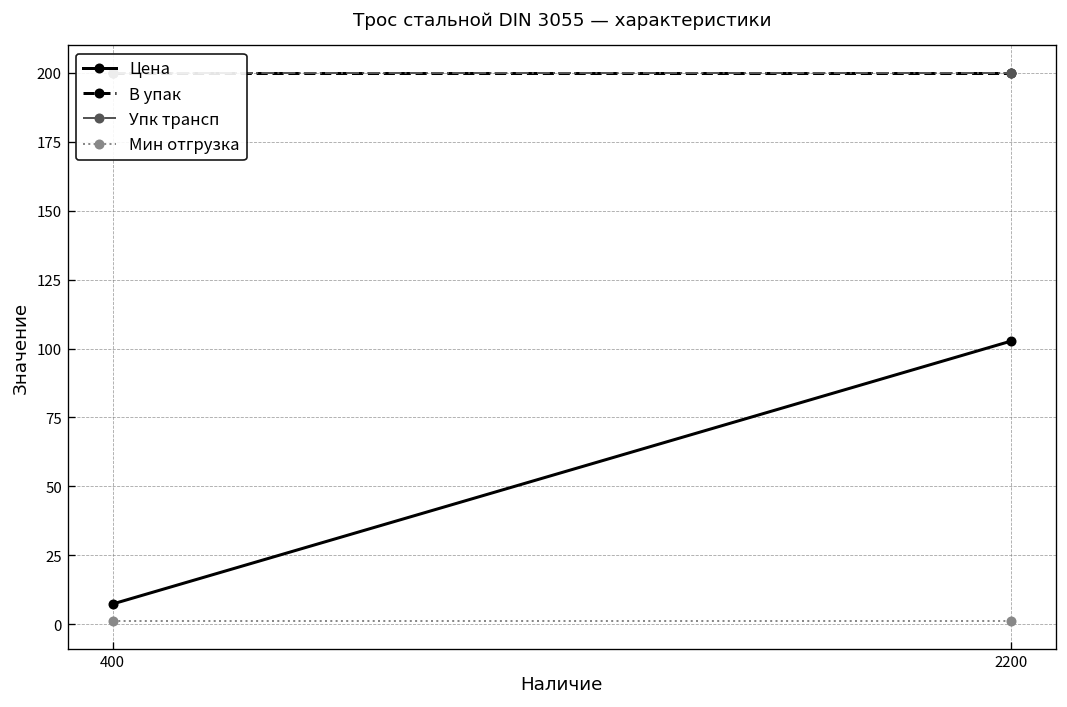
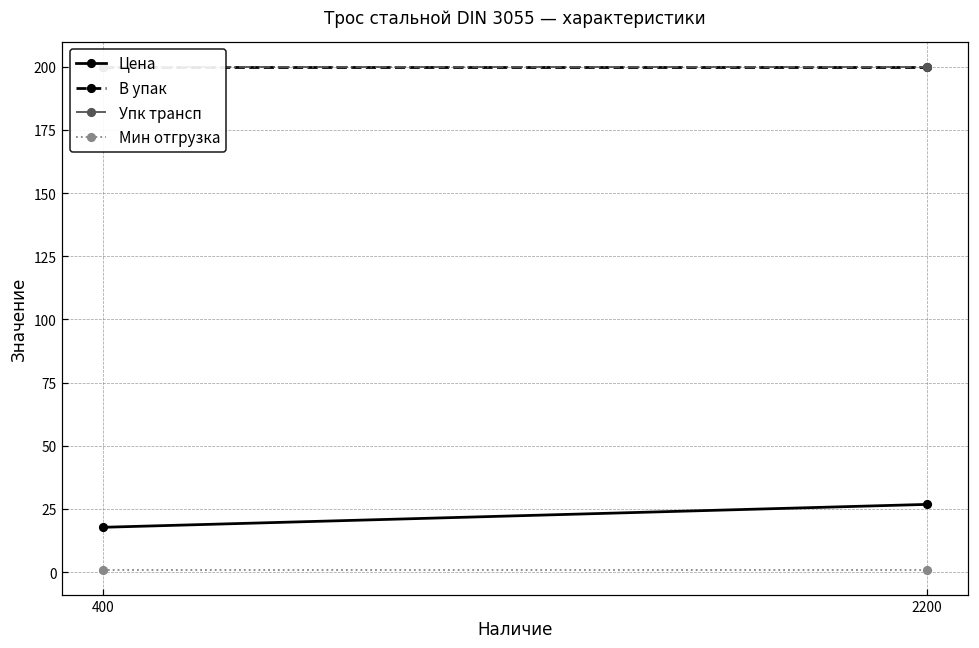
Цена, 400: 7 -> 18
Цена, 2200: 103 -> 27
